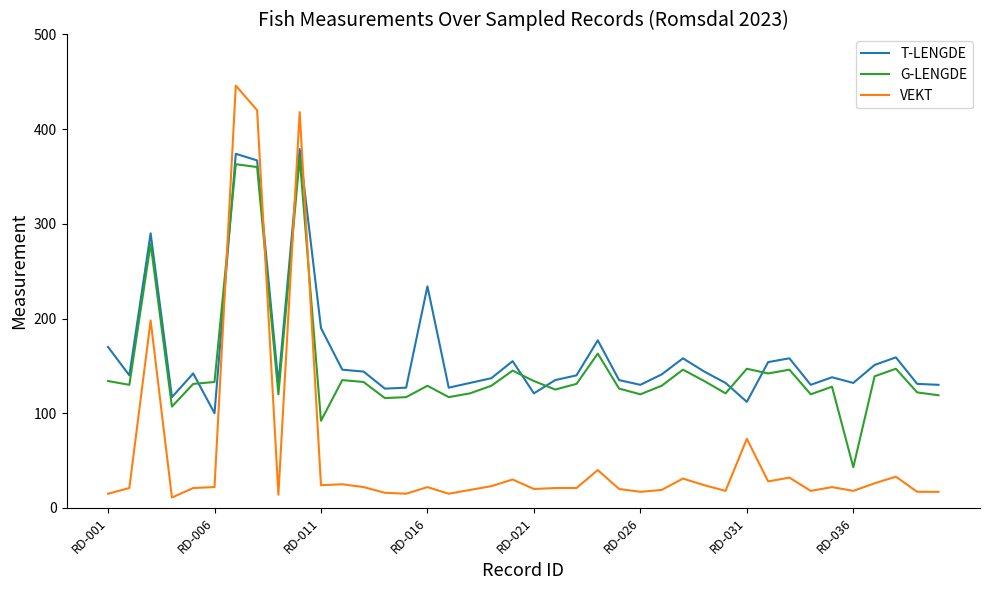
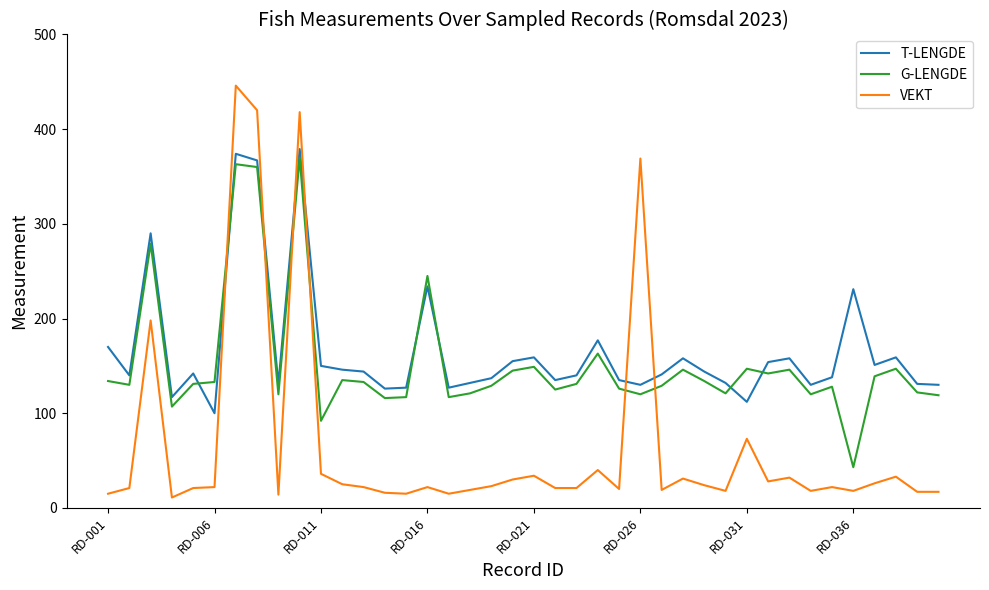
T-LENGDE, RD-011: 190 -> 150
VEKT, RD-011: 20 -> 40
G-LENGDE, RD-016: 130 -> 250
T-LENGDE, RD-021: 120 -> 160
G-LENGDE, RD-021: 130 -> 150
VEKT, RD-021: 20 -> 30
VEKT, RD-026: 20 -> 370
T-LENGDE, RD-036: 130 -> 230
